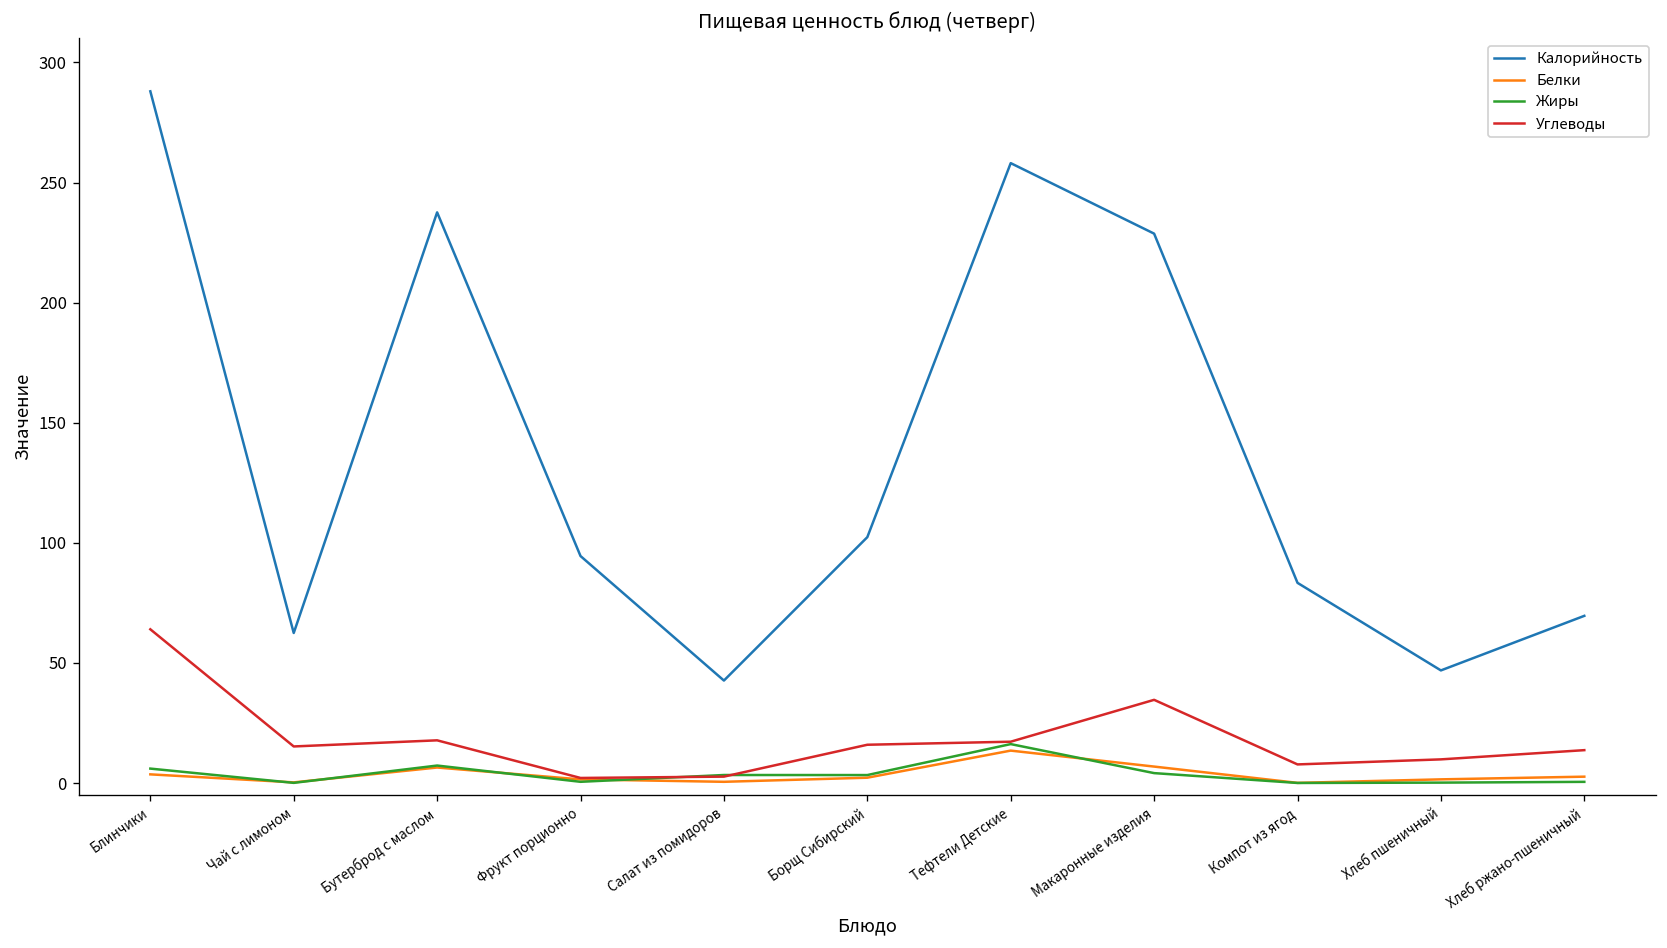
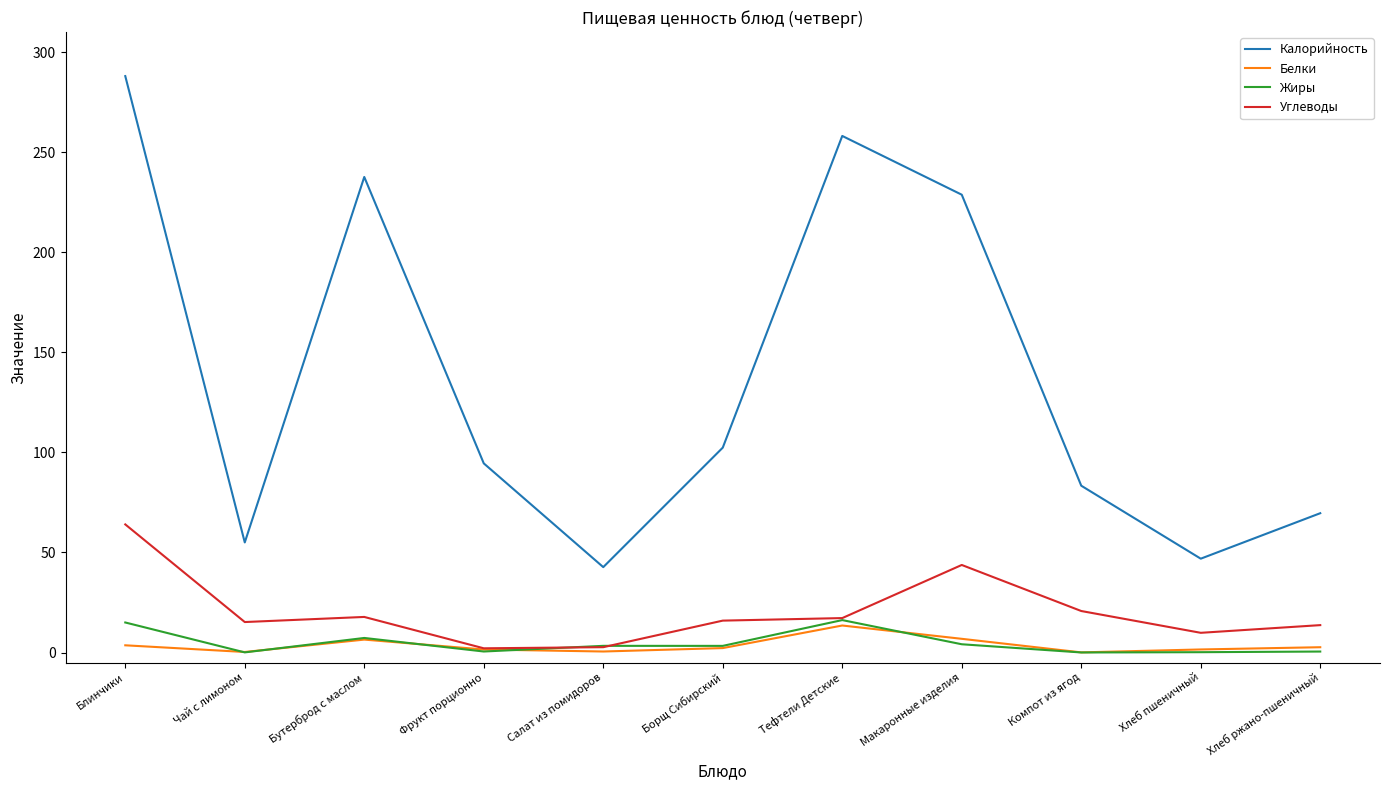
Жиры, Блинчики: 6 -> 15
Калорийность, Чай с лимоном: 62 -> 55
Углеводы, Макаронные изделия: 35 -> 44
Углеводы, Компот из ягод: 8 -> 21
